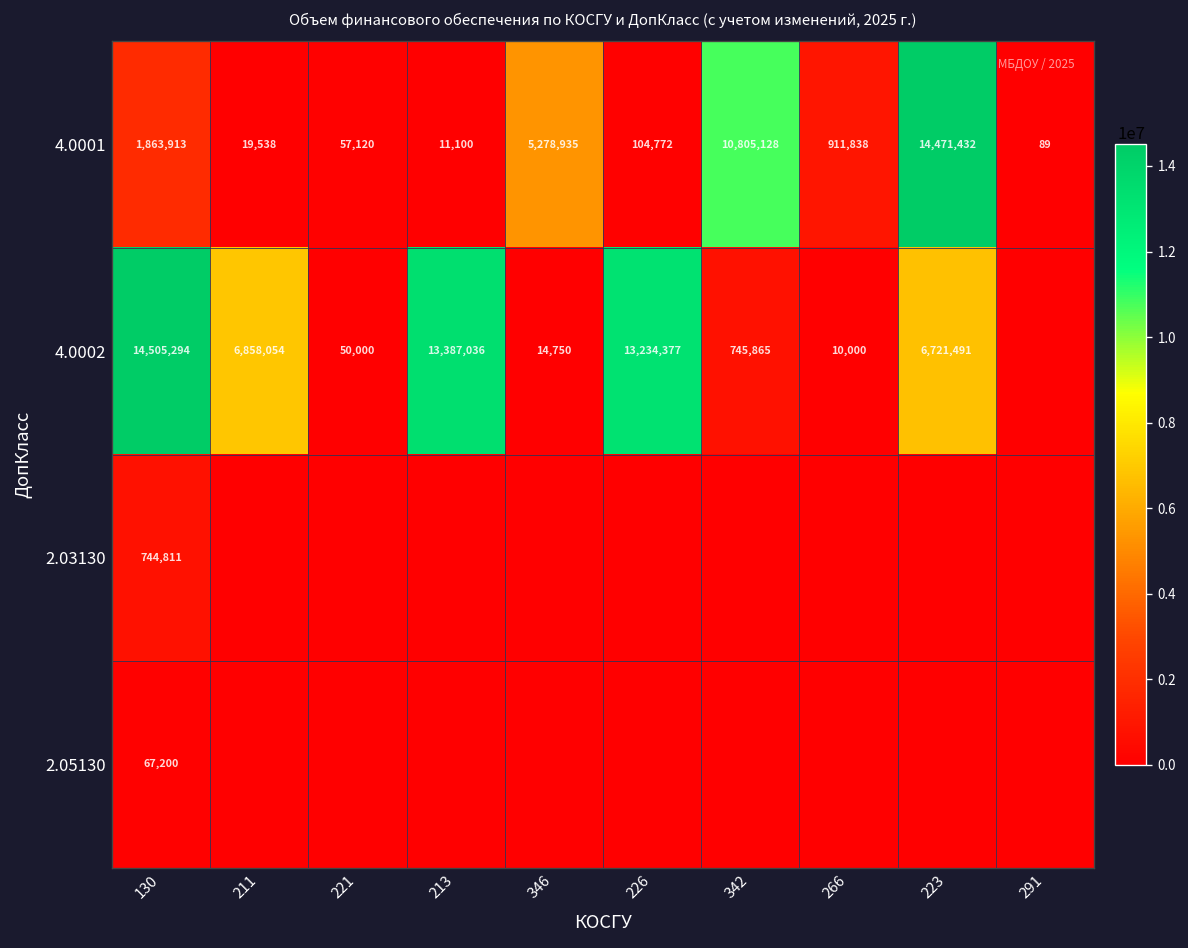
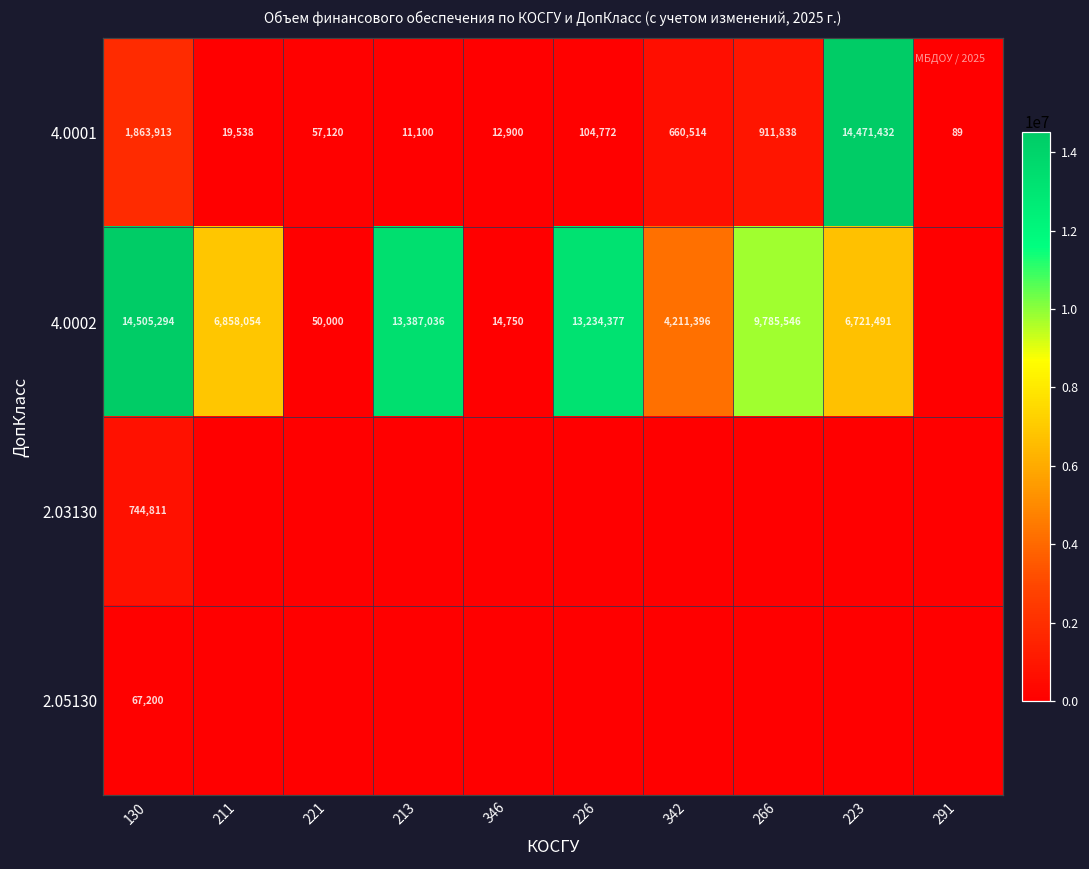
4.0001, 346: 5,278,935 -> 12,900
4.0001, 342: 10,805,128 -> 660,514
4.0002, 342: 745,865 -> 4,211,396
4.0002, 266: 10,000 -> 9,785,546
